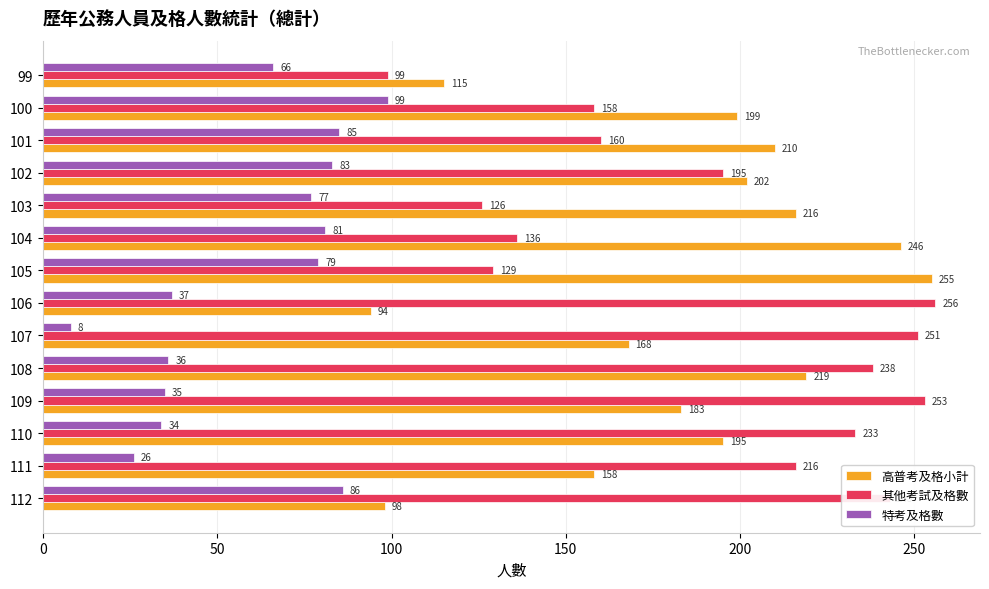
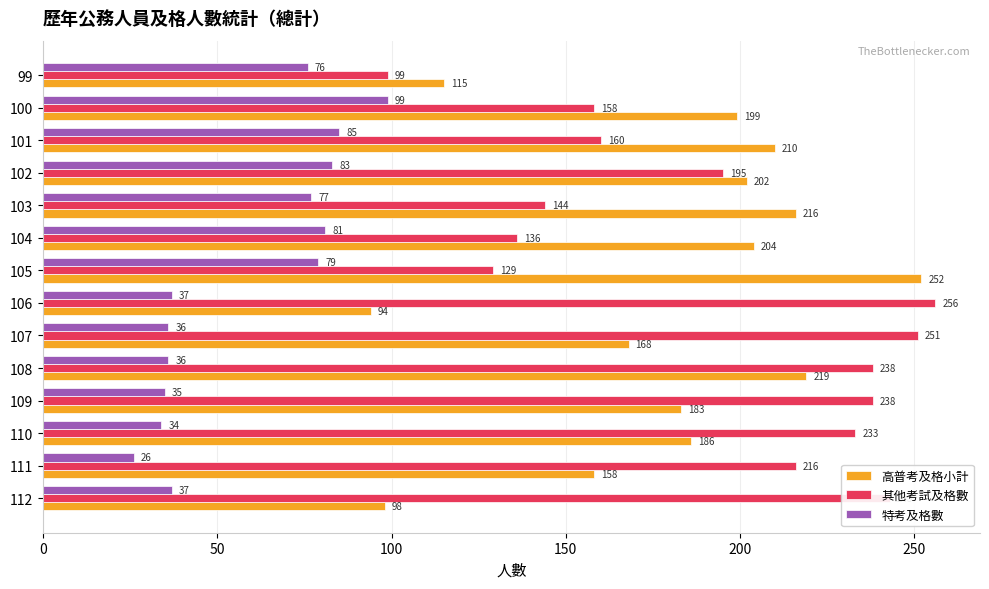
特考及格數, 99: 66 -> 76
其他考試及格數, 103: 126 -> 144
高普考及格小計, 104: 246 -> 204
高普考及格小計, 105: 255 -> 252
特考及格數, 107: 8 -> 36
其他考試及格數, 109: 253 -> 238
高普考及格小計, 110: 195 -> 186
特考及格數, 112: 86 -> 37
